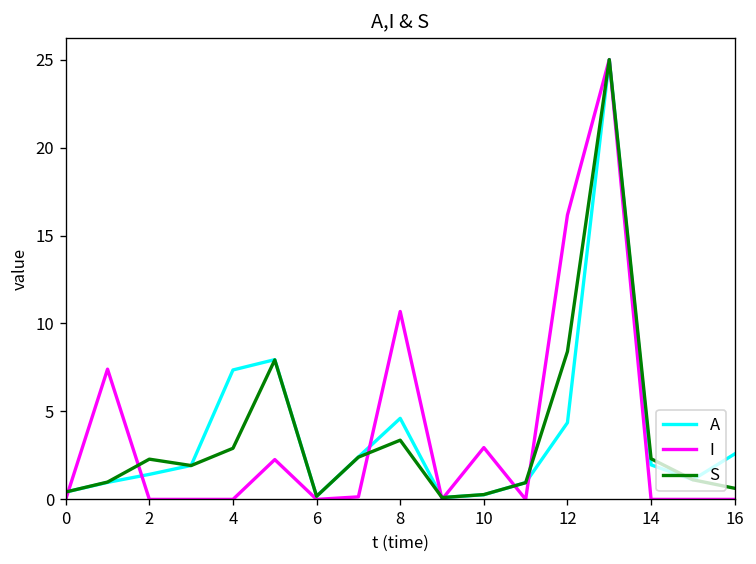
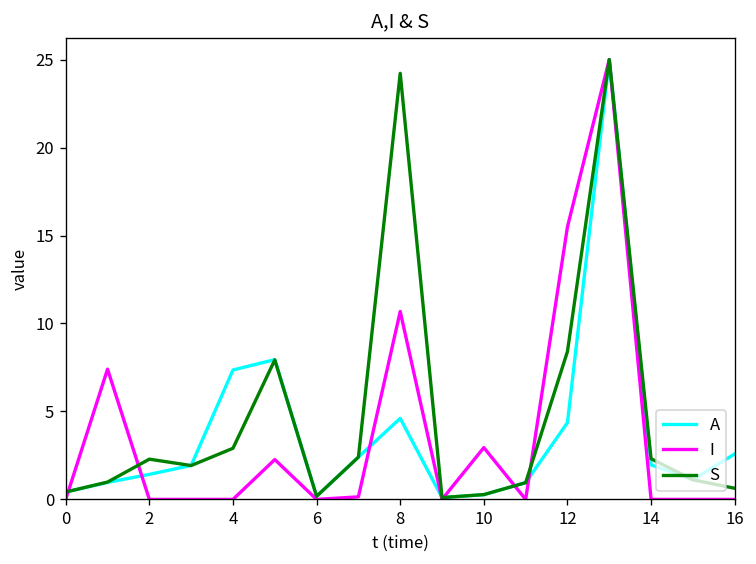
S, 8: 3.4 -> 24.2
I, 12: 16.2 -> 15.5
